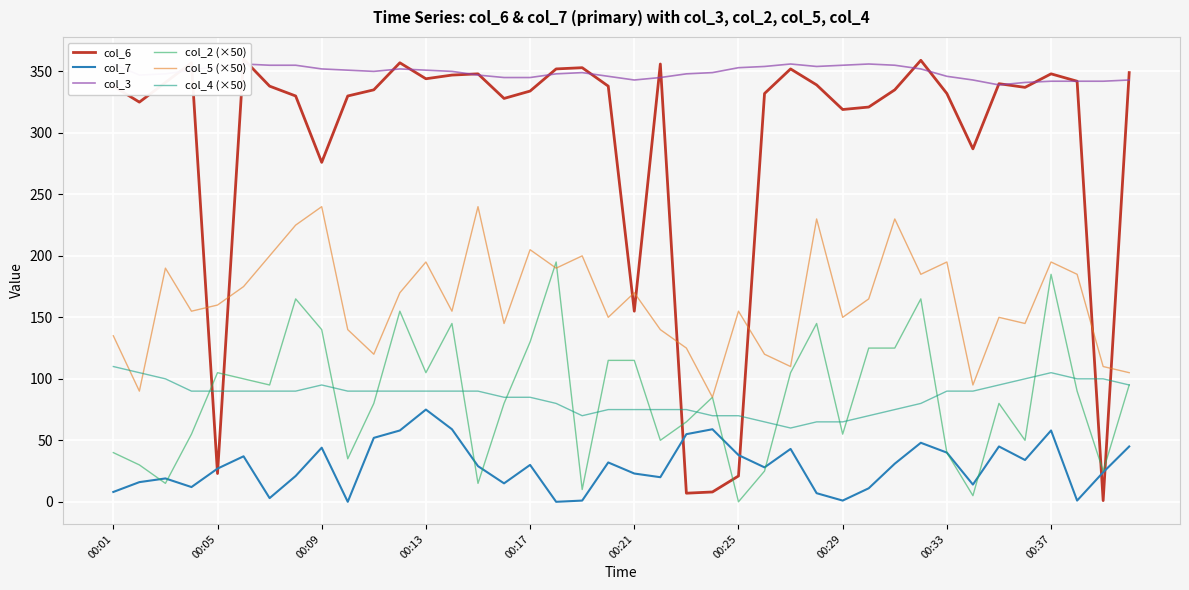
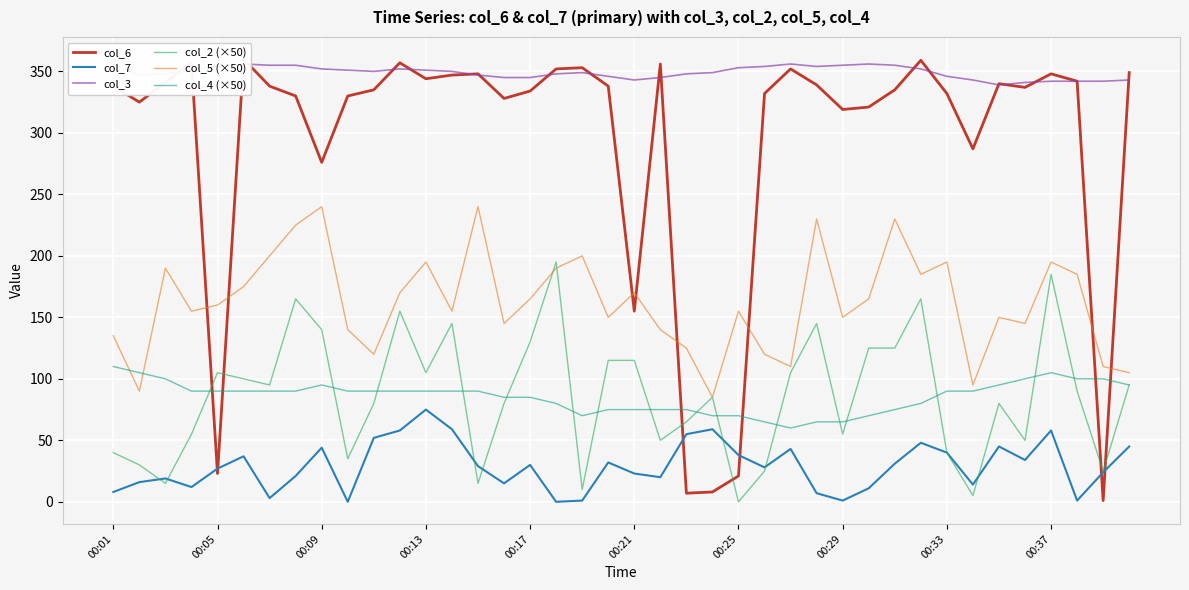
col_5 (×50), 00:17: 205 -> 165
